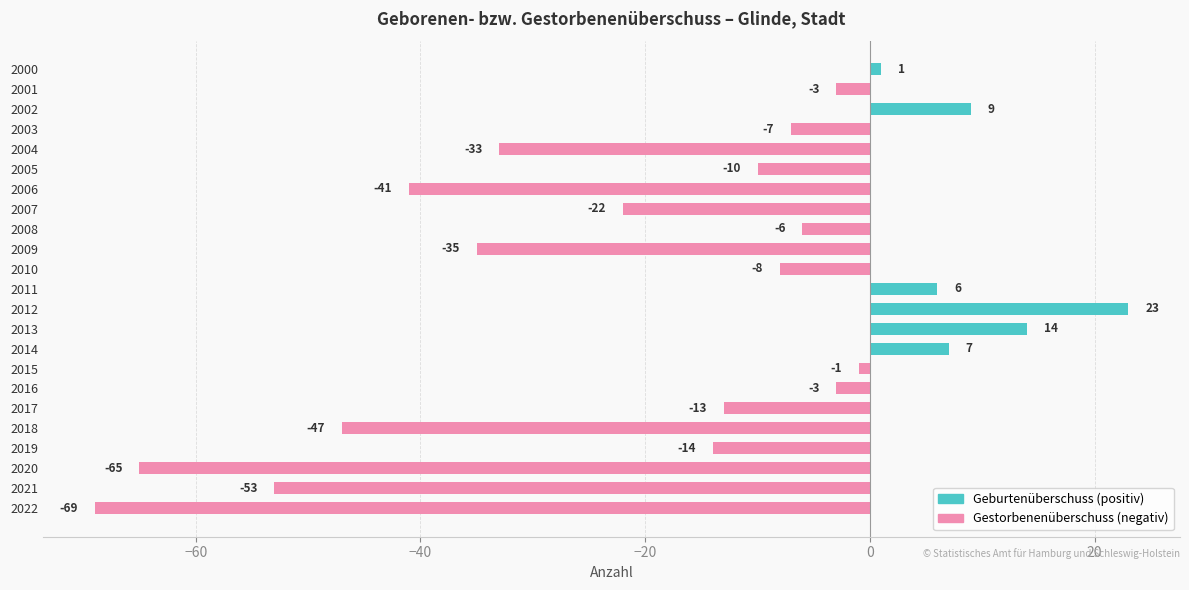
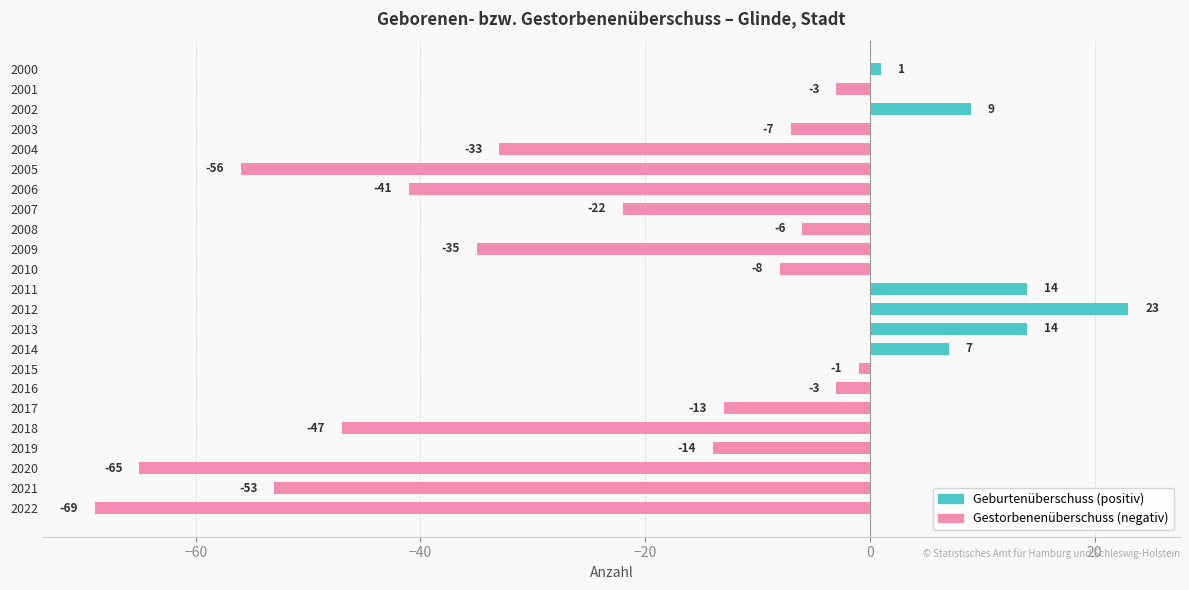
2005: -10 -> -56
2011: 6 -> 14
